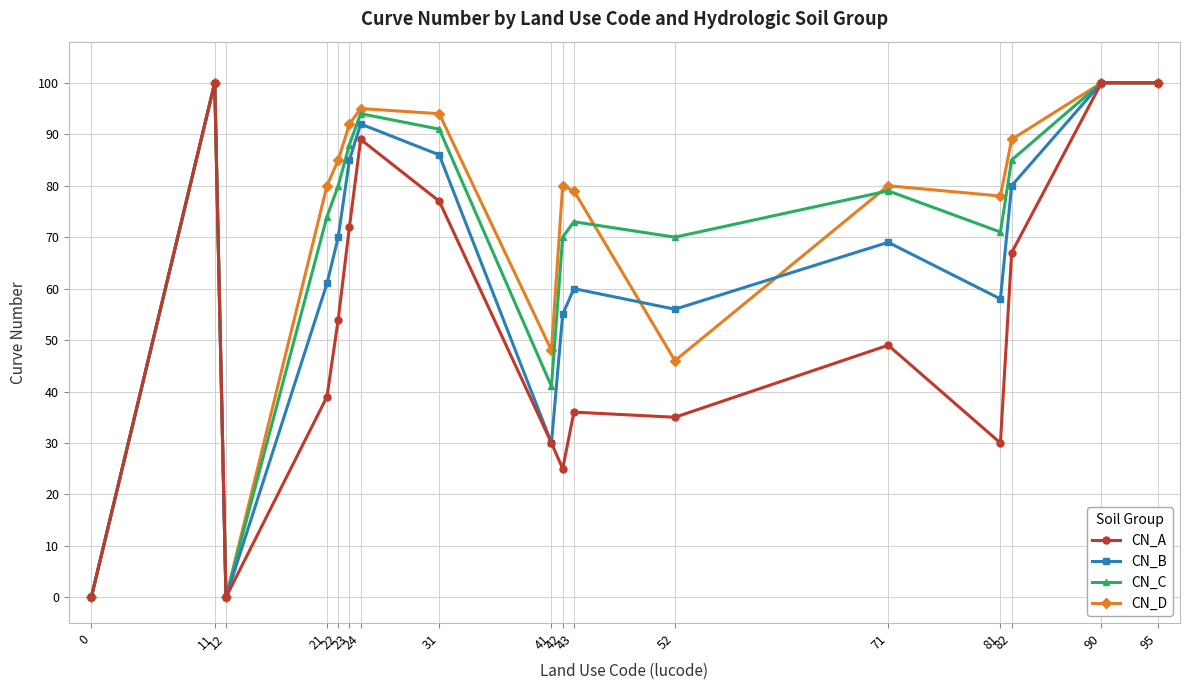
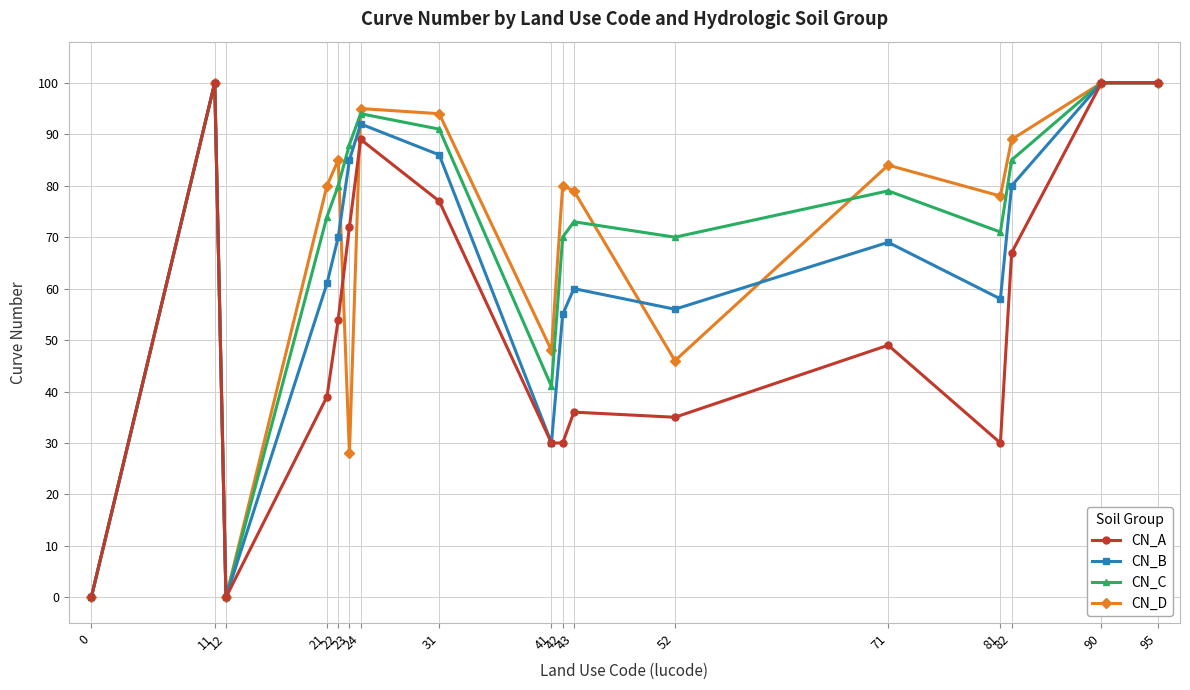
CN_D, 23: 92 -> 28
CN_A, 42: 25 -> 30
CN_D, 71: 80 -> 84
